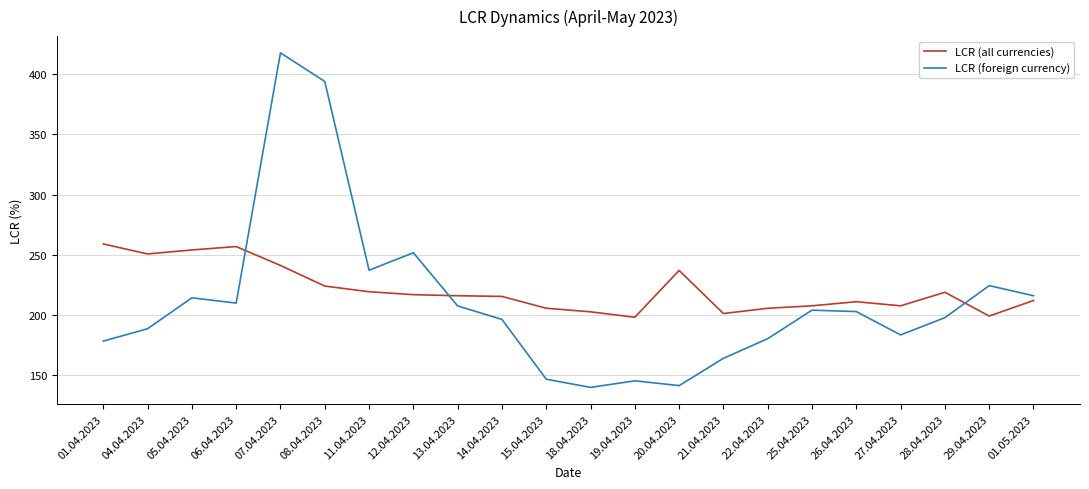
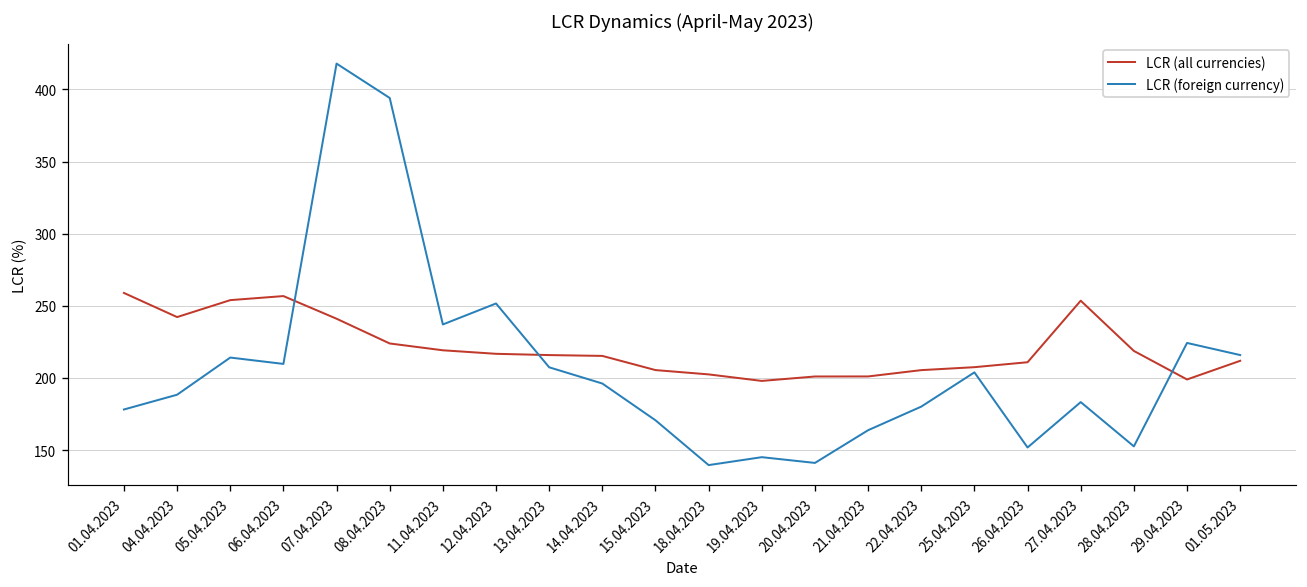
LCR (all currencies), 04.04.2023: 251 -> 242
LCR (foreign currency), 15.04.2023: 146 -> 171
LCR (all currencies), 20.04.2023: 237 -> 201
LCR (foreign currency), 26.04.2023: 203 -> 152
LCR (all currencies), 27.04.2023: 207 -> 254
LCR (foreign currency), 28.04.2023: 198 -> 153
